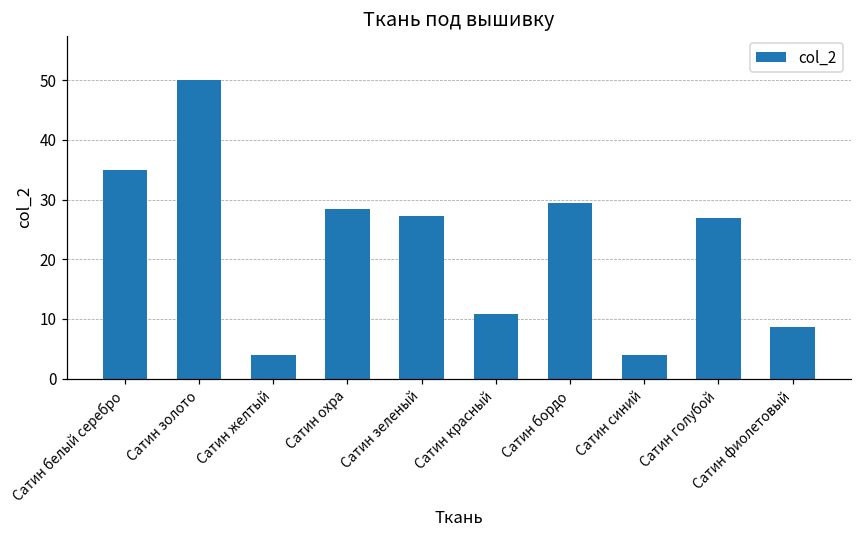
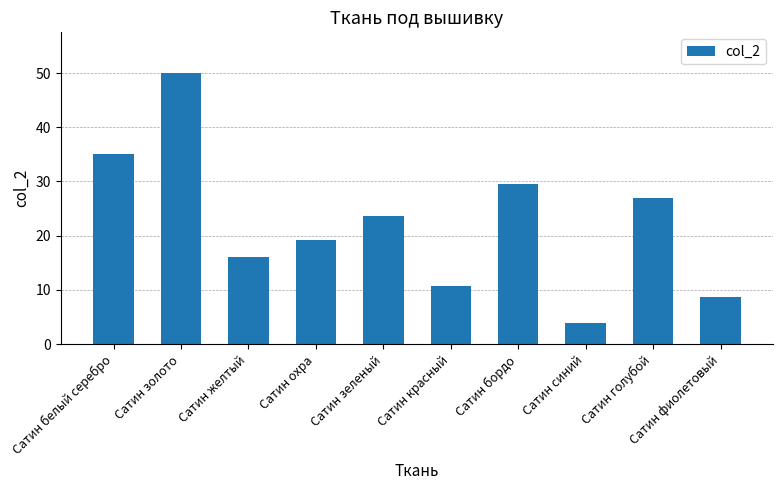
Сатин желтый: 4 -> 16
Сатин охра: 29 -> 19
Сатин зеленый: 27 -> 24
